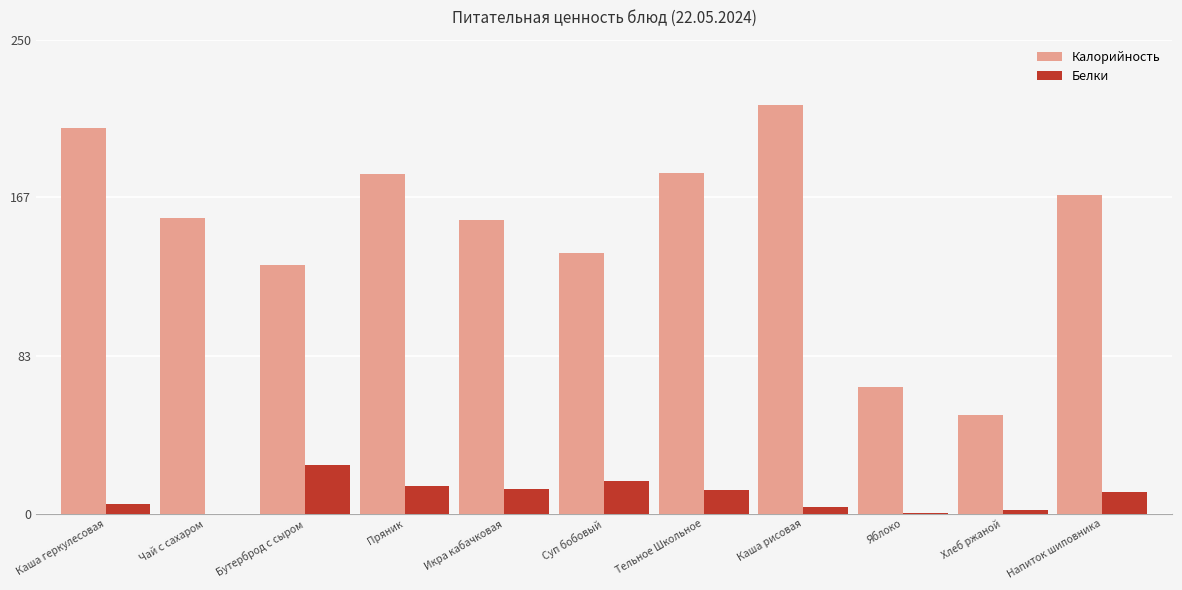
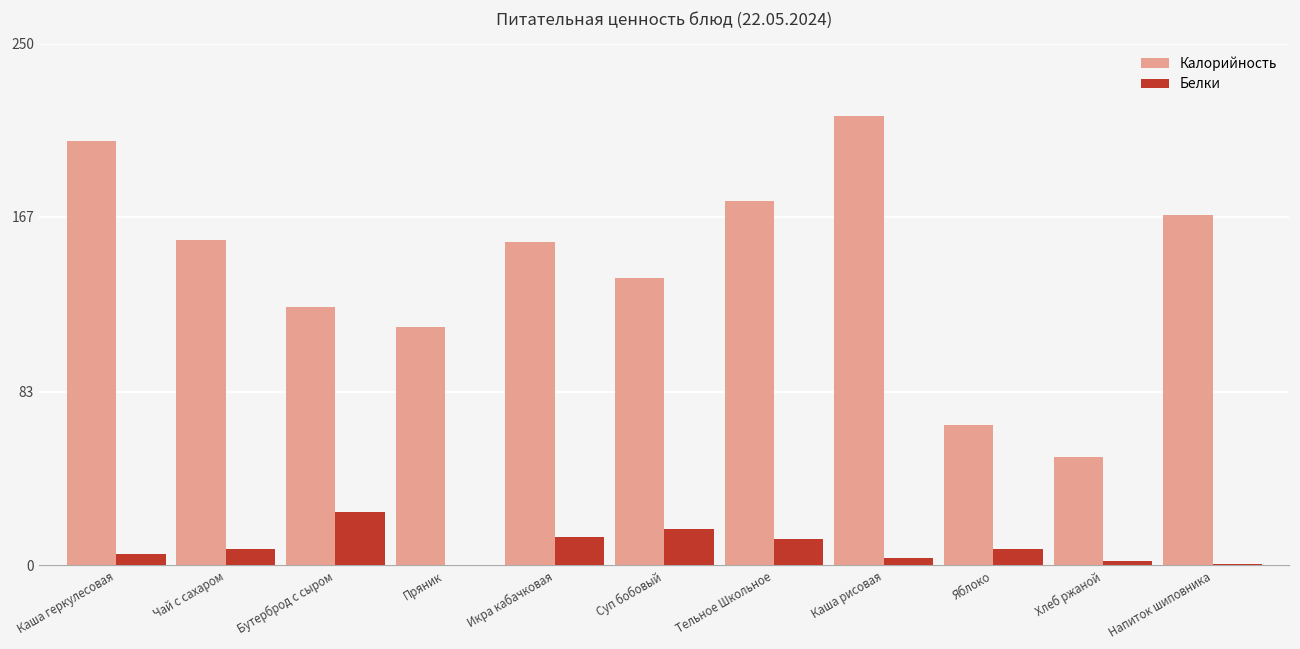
Белки, Чай с сахаром: 0 -> 8
Калорийность, Бутерброд с сыром: 131 -> 124
Калорийность, Пряник: 179 -> 114
Белки, Пряник: 14 -> 0
Калорийность, Тельное Школьное: 180 -> 175
Белки, Яблоко: 1 -> 8
Белки, Напиток шиповника: 12 -> 1
